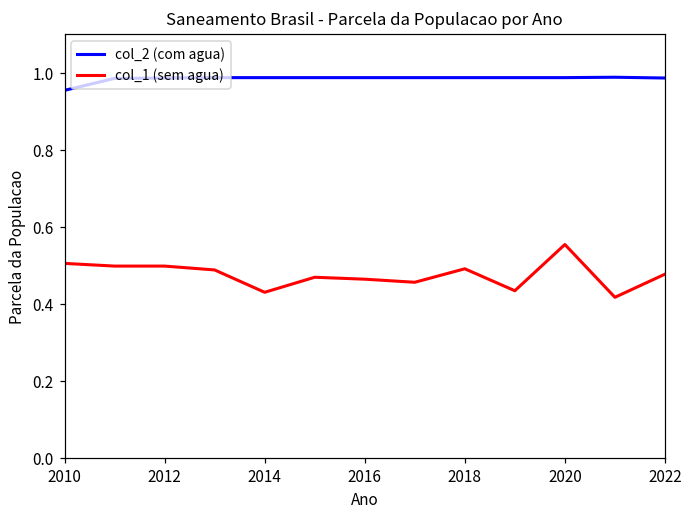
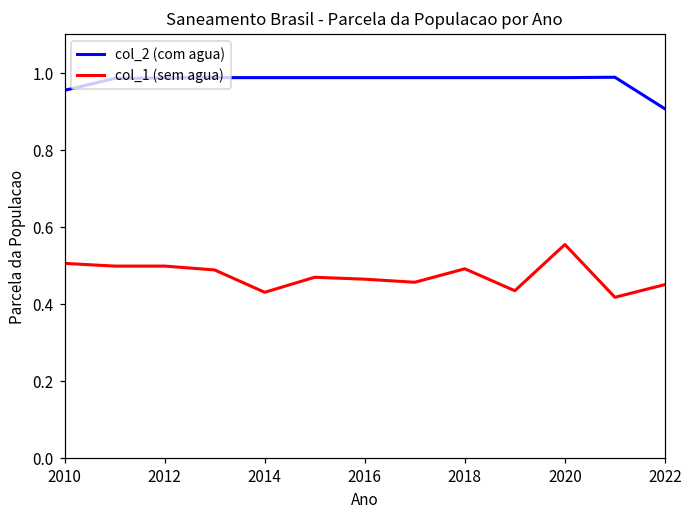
col_2 (com agua), 2022: 0.99 -> 0.91
col_1 (sem agua), 2022: 0.48 -> 0.45
